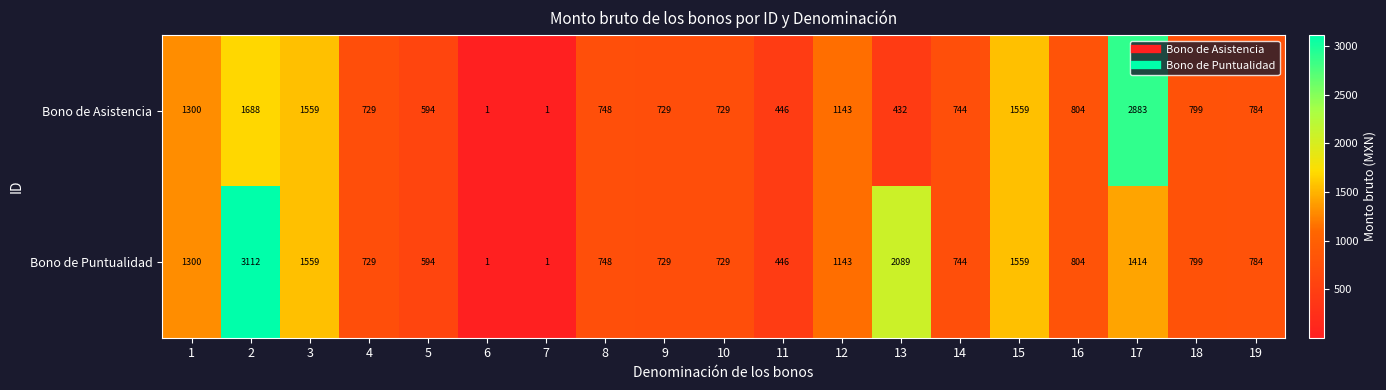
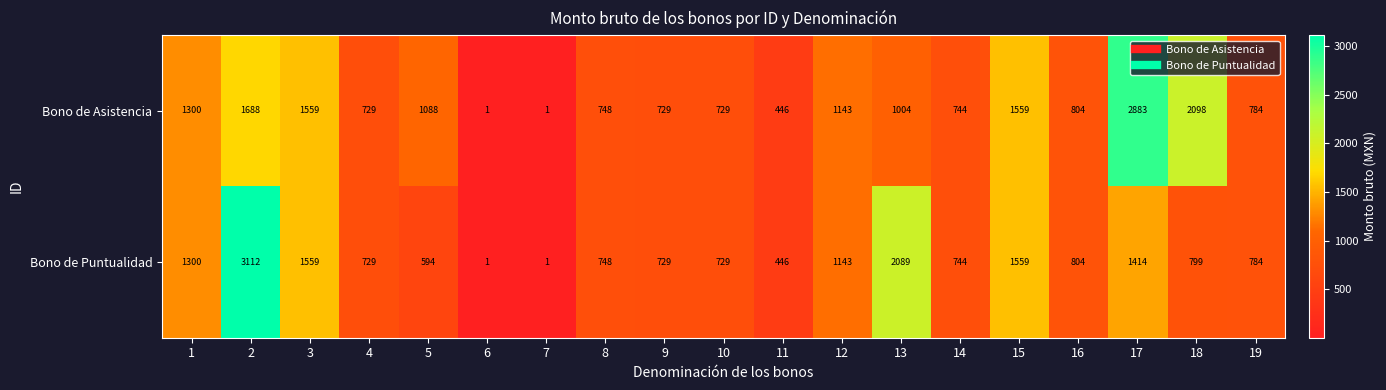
Bono de Asistencia, 5: 594 -> 1088
Bono de Asistencia, 13: 432 -> 1004
Bono de Asistencia, 18: 799 -> 2098
